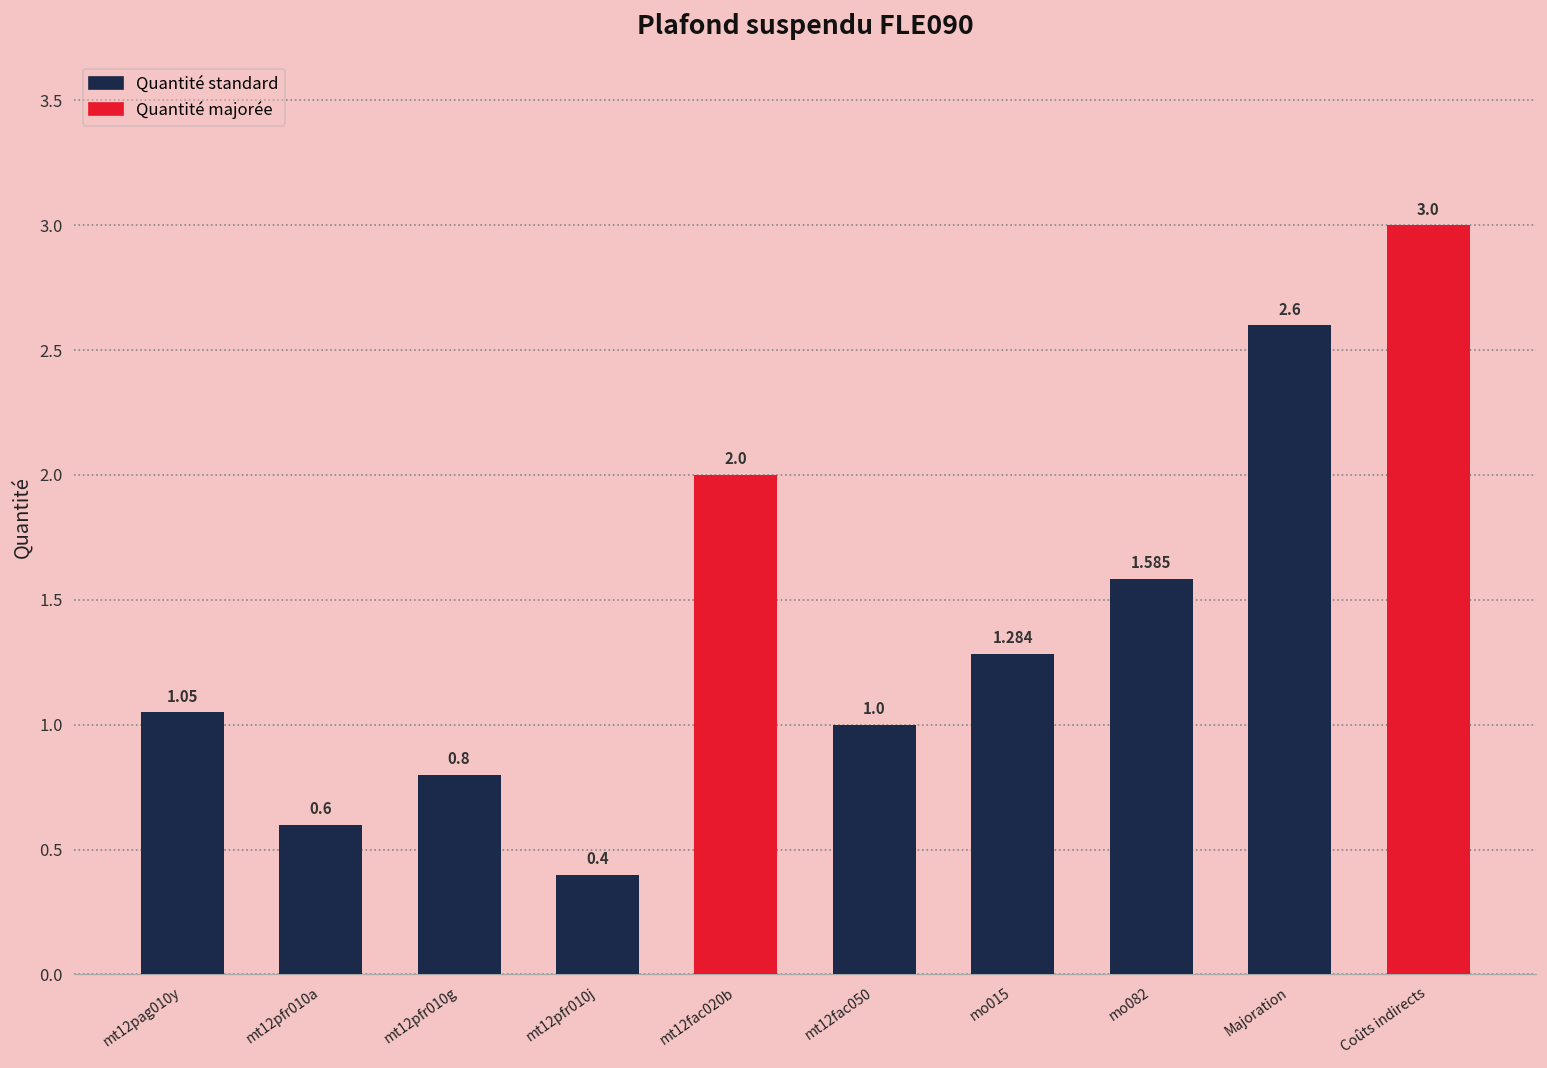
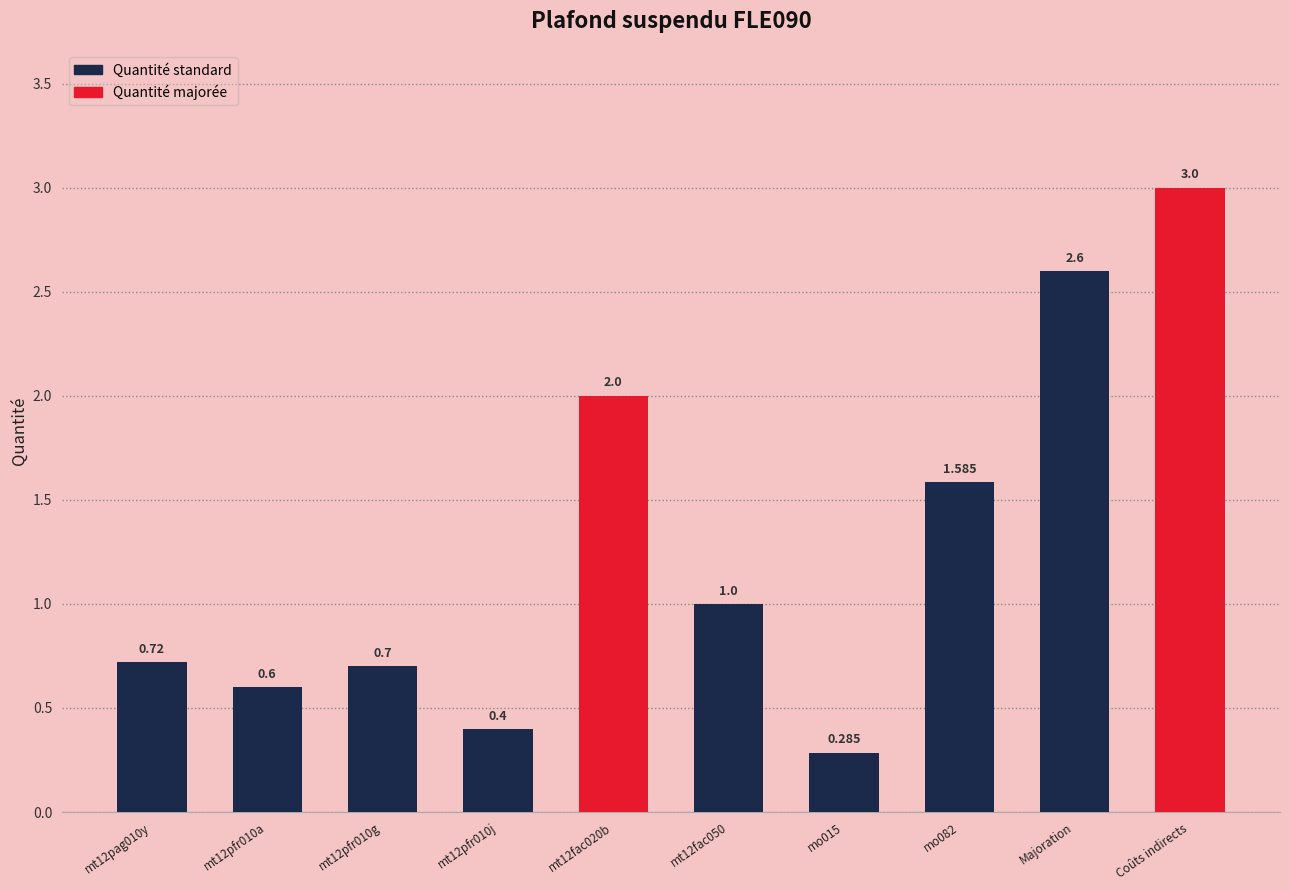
mt12pag010y: 1.05 -> 0.72
mt12pfr010g: 0.8 -> 0.7
mo015: 1.284 -> 0.285
